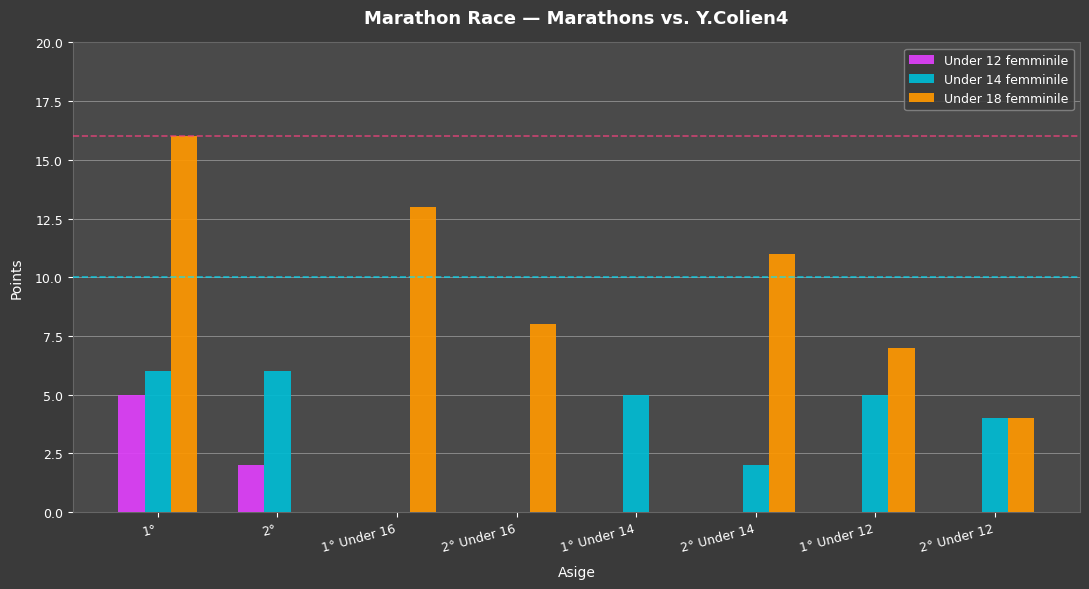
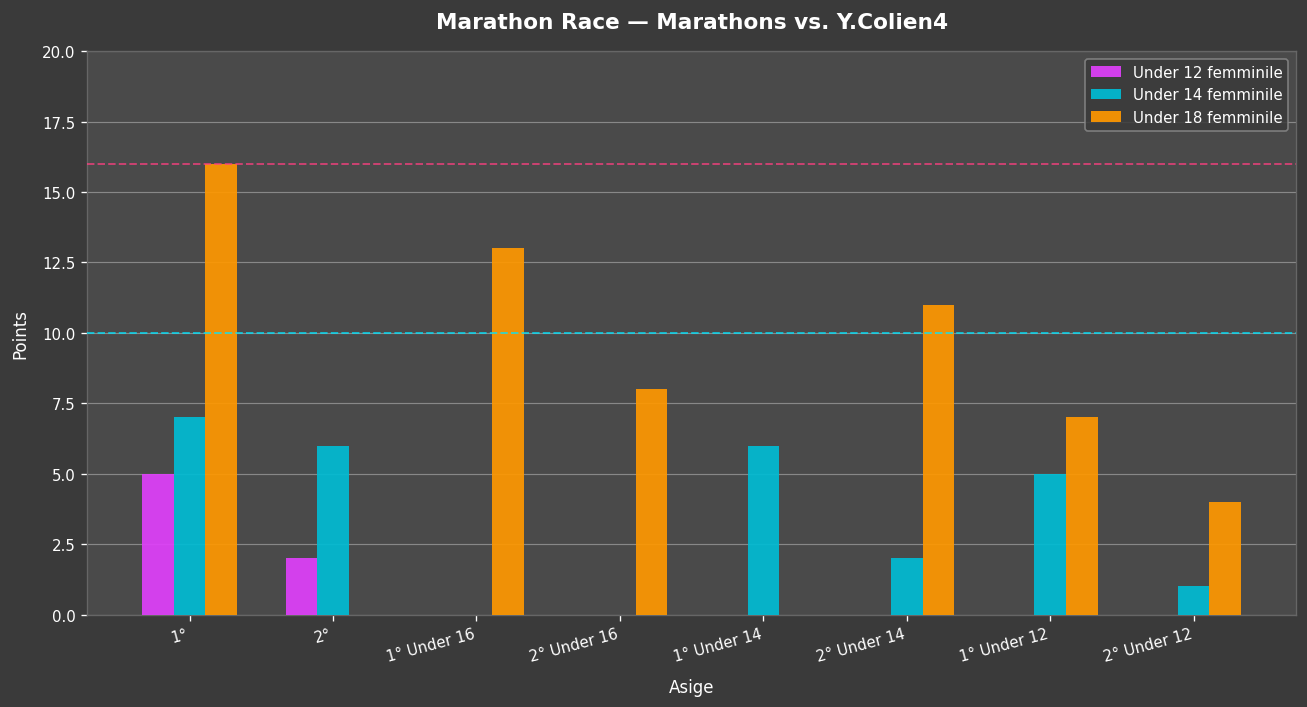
Under 14 femminile, 1°: 6 -> 7
Under 14 femminile, 1° Under 14: 5 -> 6
Under 14 femminile, 2° Under 12: 4 -> 1
